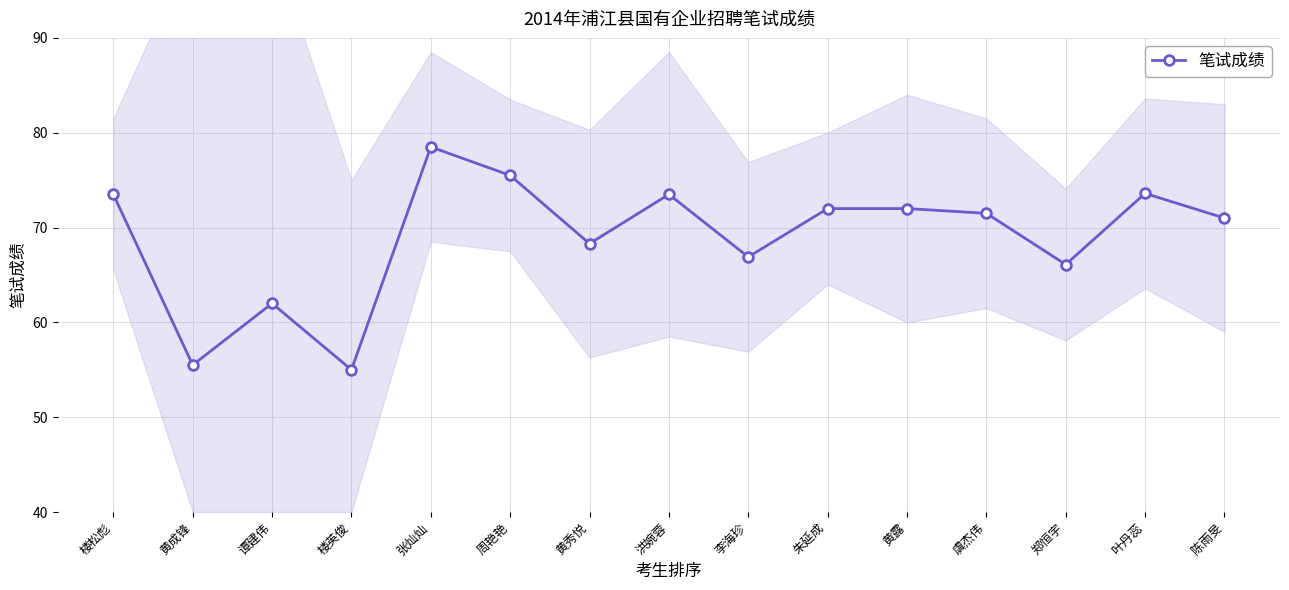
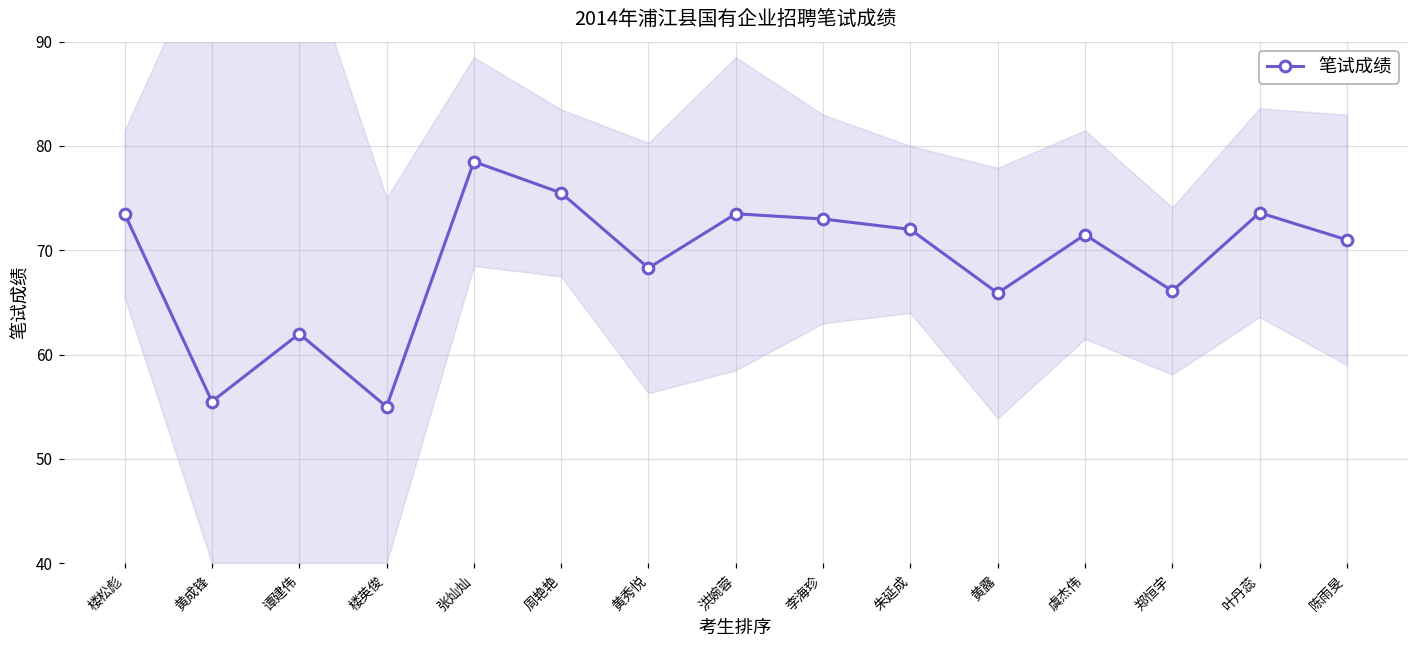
笔试成绩, 李海珍: 67 -> 73
笔试成绩, 黄露: 72 -> 66
